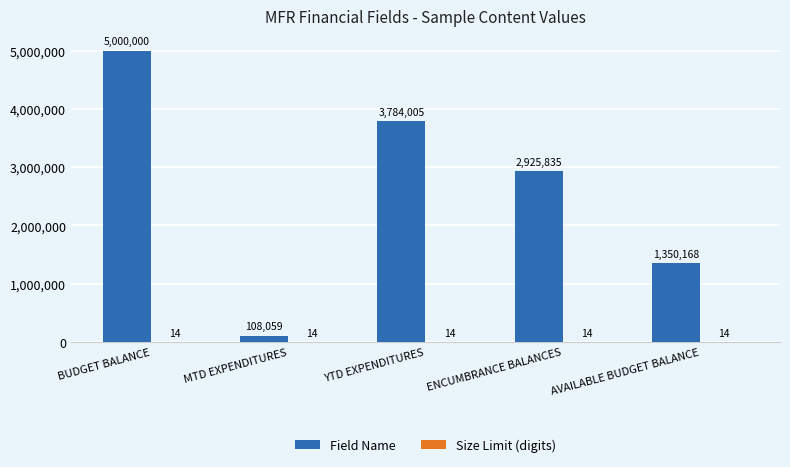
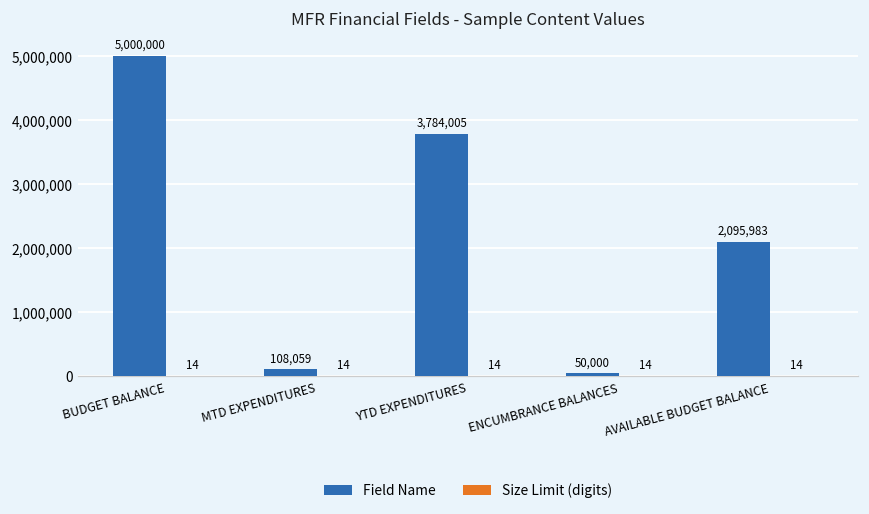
Field Name, ENCUMBRANCE BALANCES: 2,925,835 -> 50,000
Field Name, AVAILABLE BUDGET BALANCE: 1,350,168 -> 2,095,983
